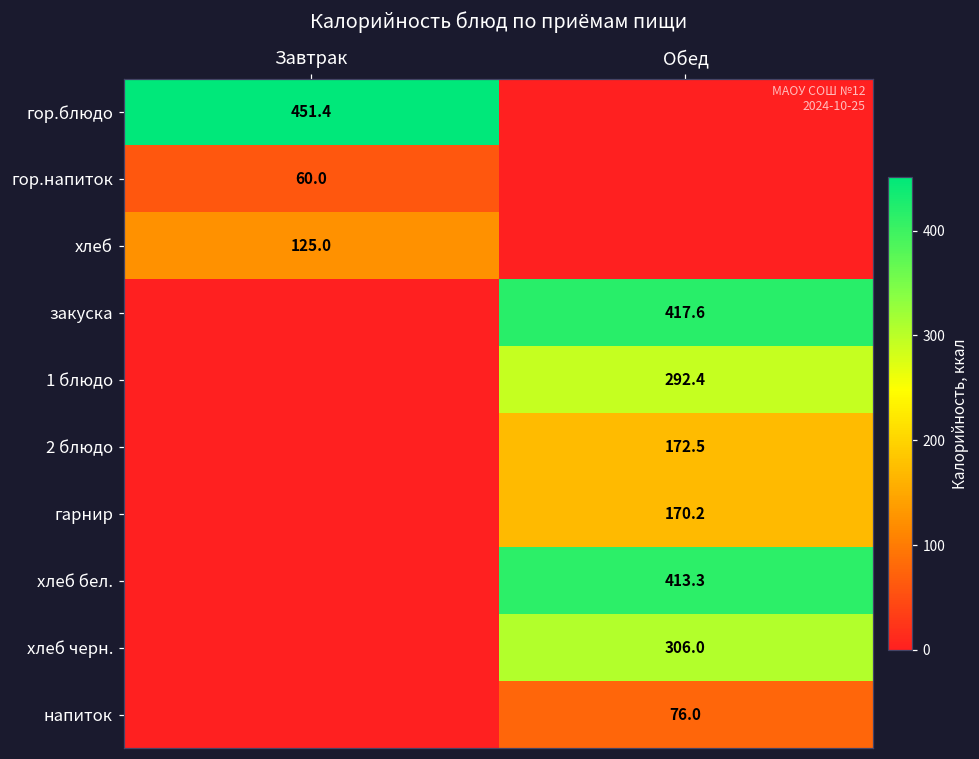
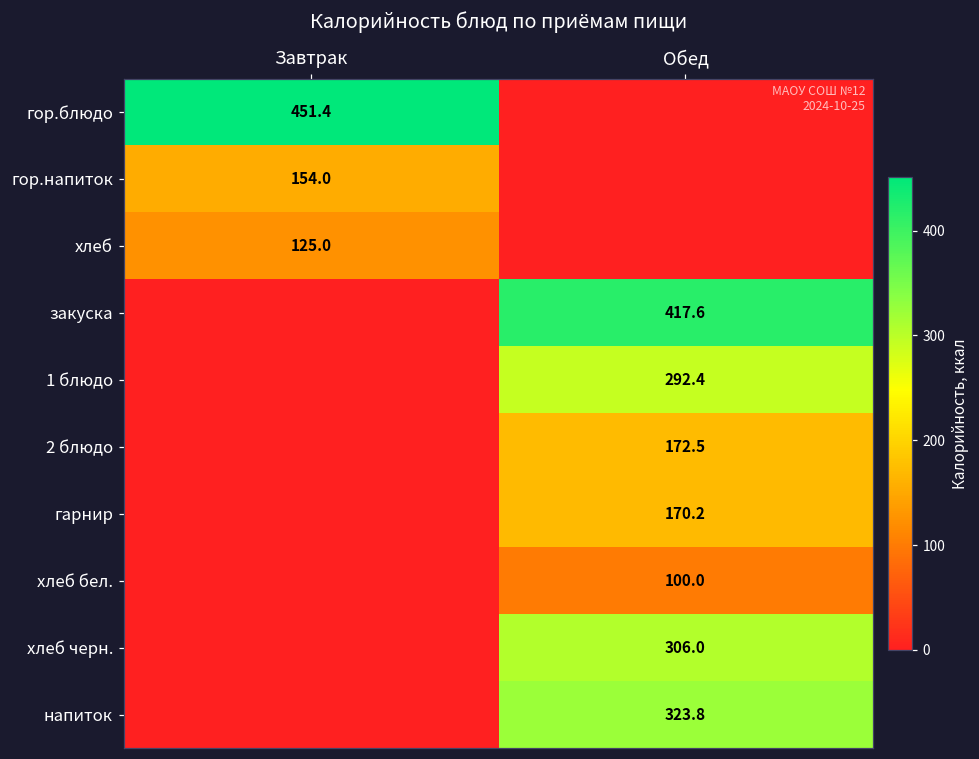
гор.напиток, Завтрак: 60.0 -> 154.0
хлеб бел., Обед: 413.3 -> 100.0
напиток, Обед: 76.0 -> 323.8
